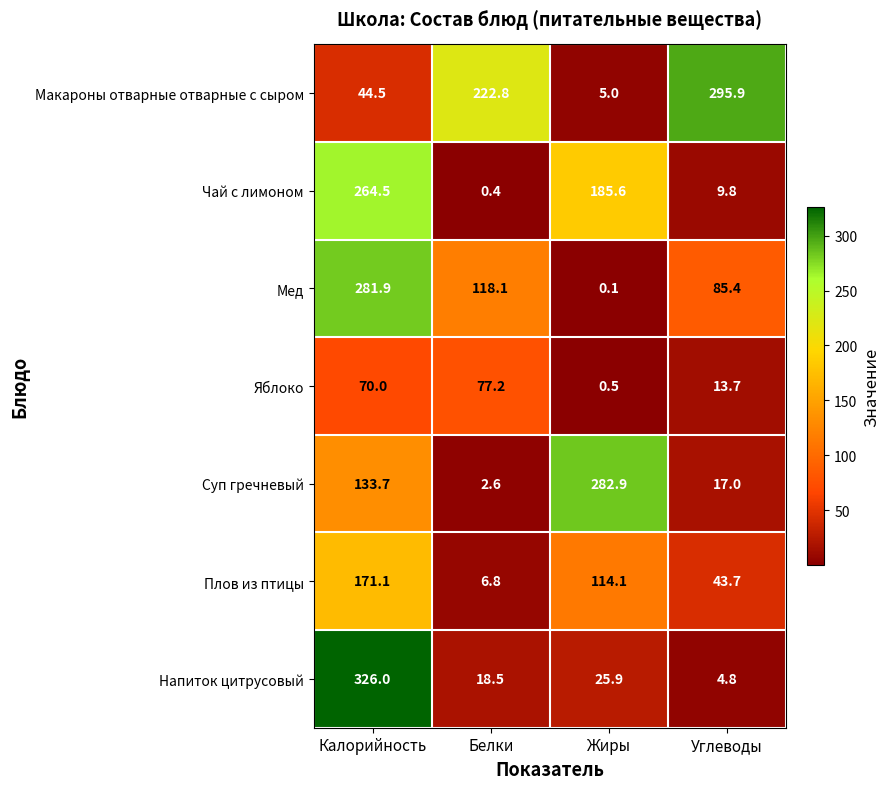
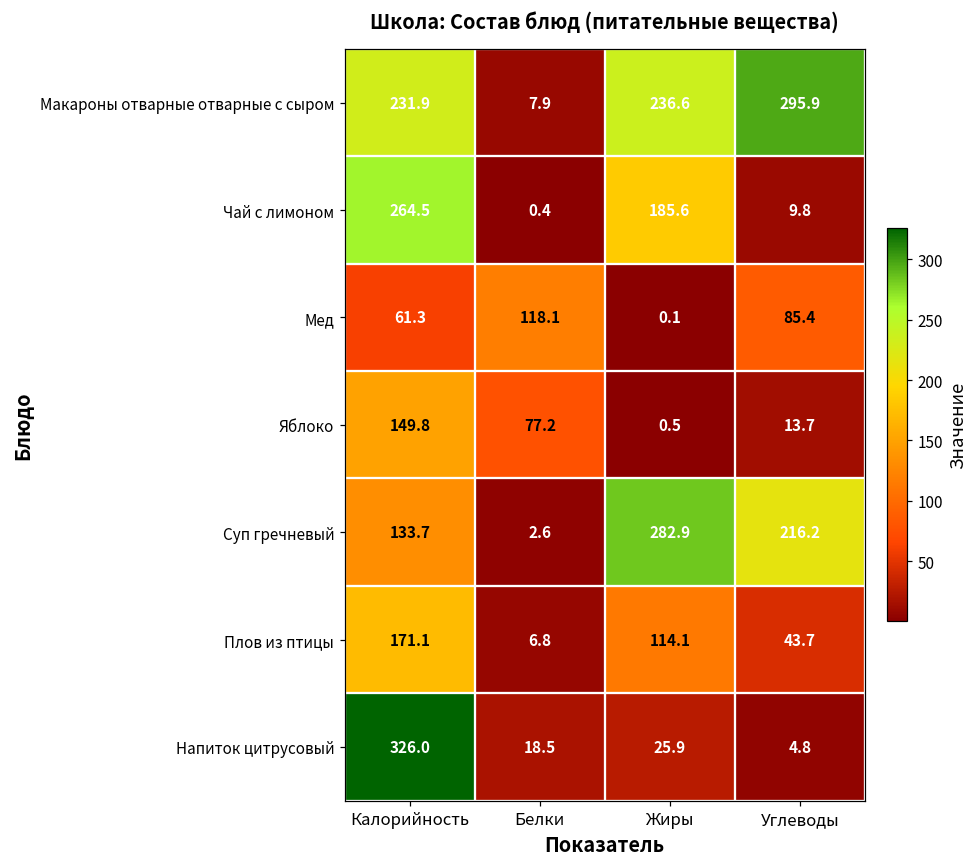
Макароны отварные отварные с сыром, Калорийность: 44.5 -> 231.9
Макароны отварные отварные с сыром, Белки: 222.8 -> 7.9
Макароны отварные отварные с сыром, Жиры: 5.0 -> 236.6
Мед, Калорийность: 281.9 -> 61.3
Яблоко, Калорийность: 70.0 -> 149.8
Суп гречневый, Углеводы: 17.0 -> 216.2
